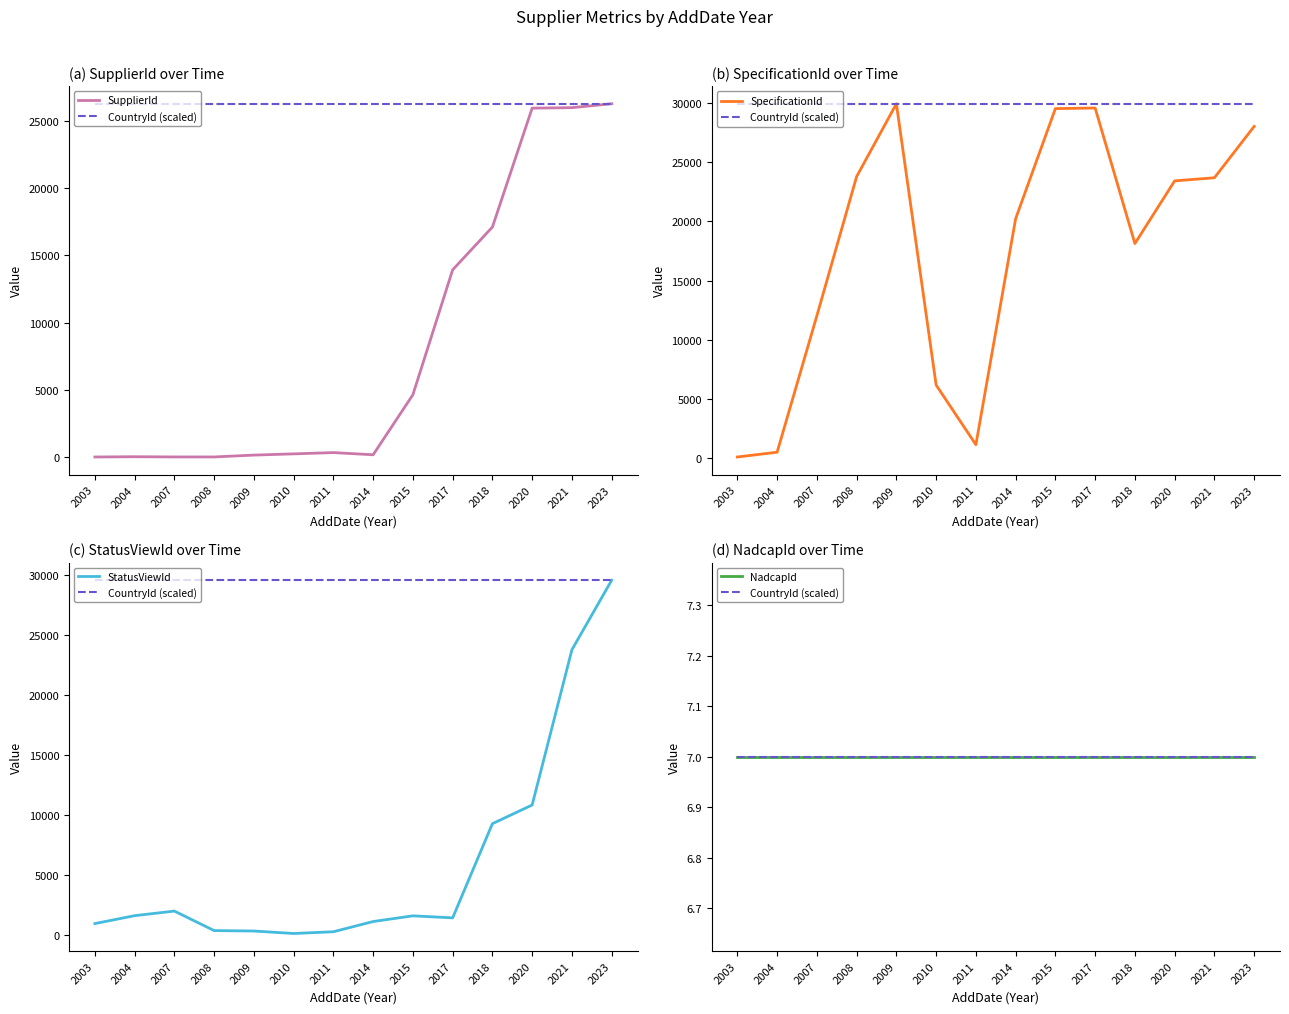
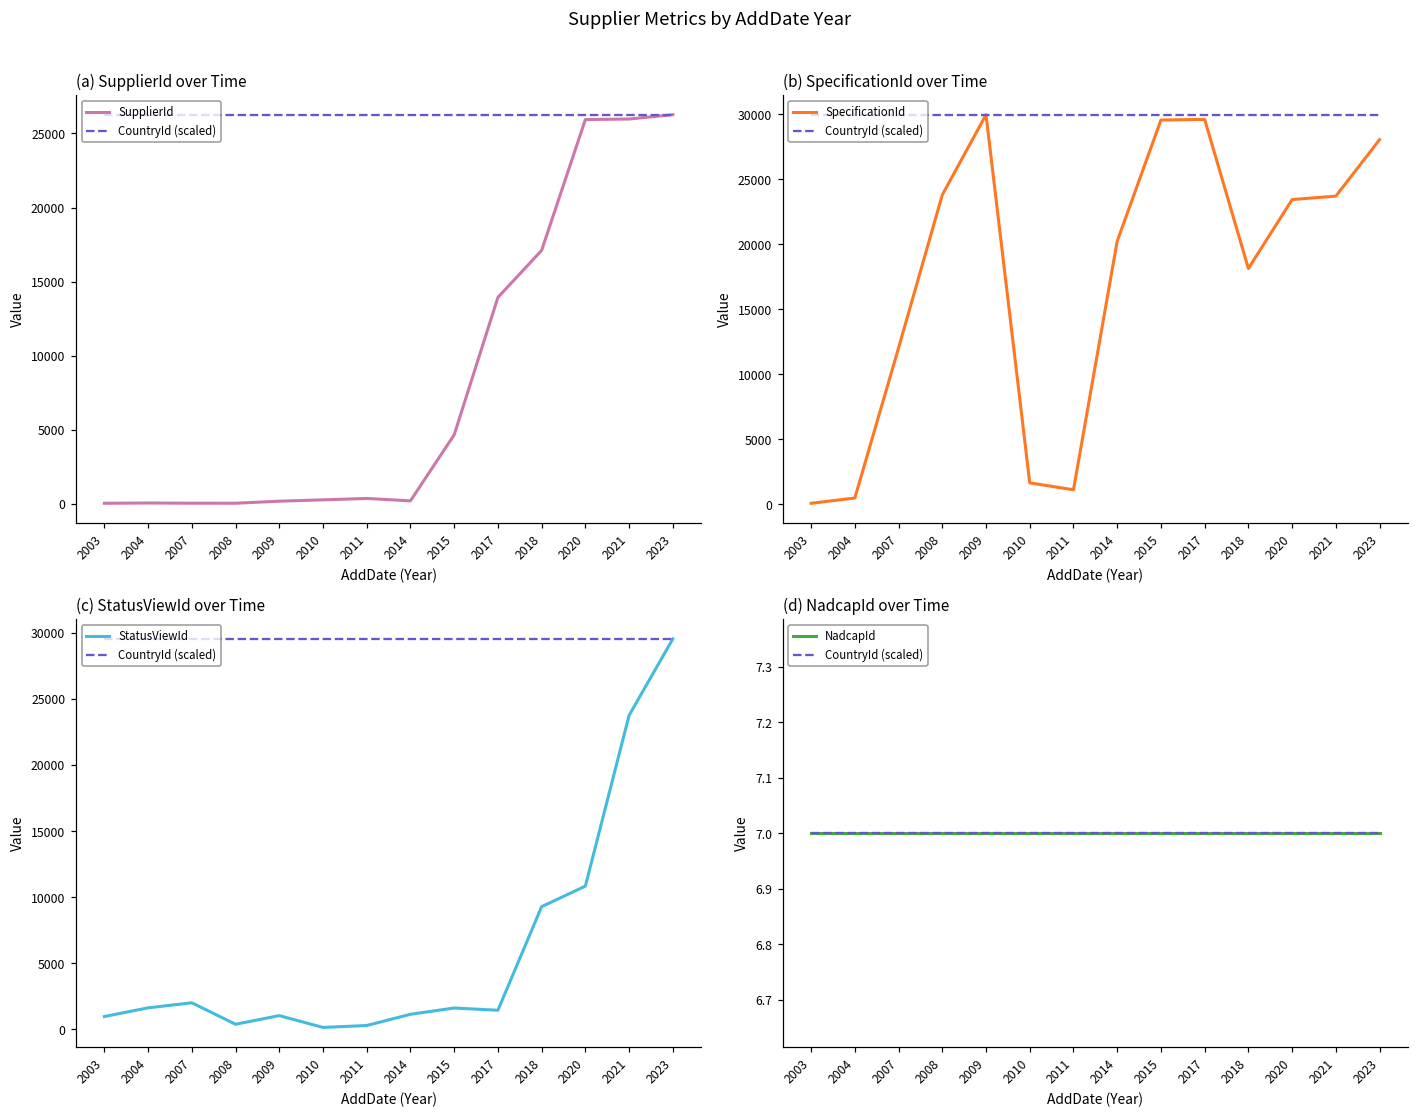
(b) SpecificationId over Time, SpecificationId, 2010: 6200 -> 1700
(c) StatusViewId over Time, StatusViewId, 2009: 300 -> 1000
